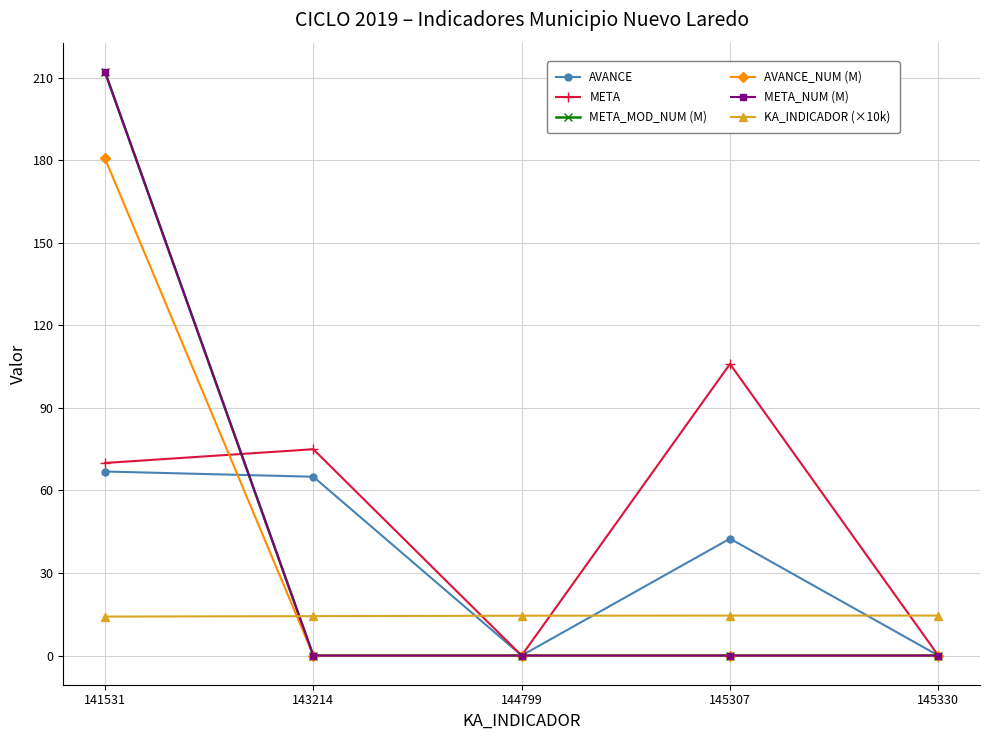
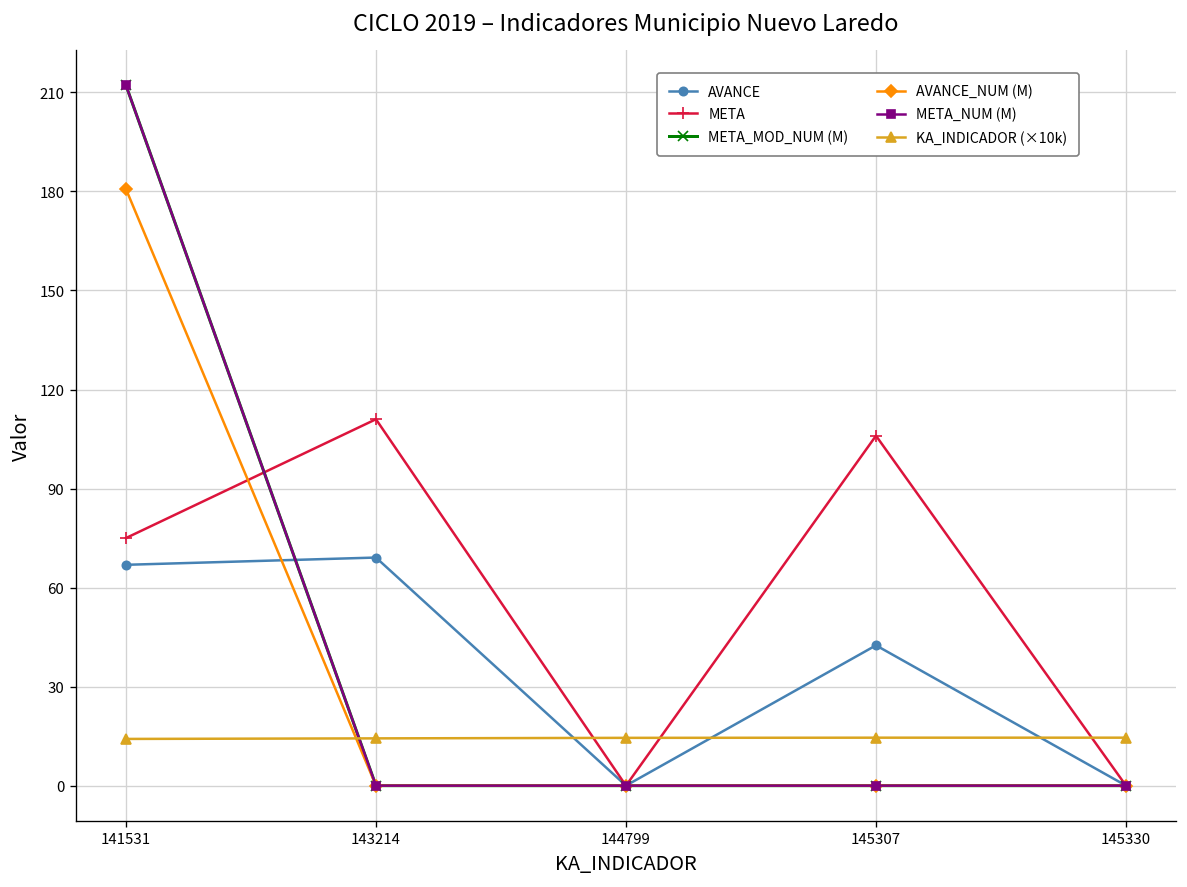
META, 141531: 70 -> 75
AVANCE, 143214: 65 -> 69
META, 143214: 75 -> 111
